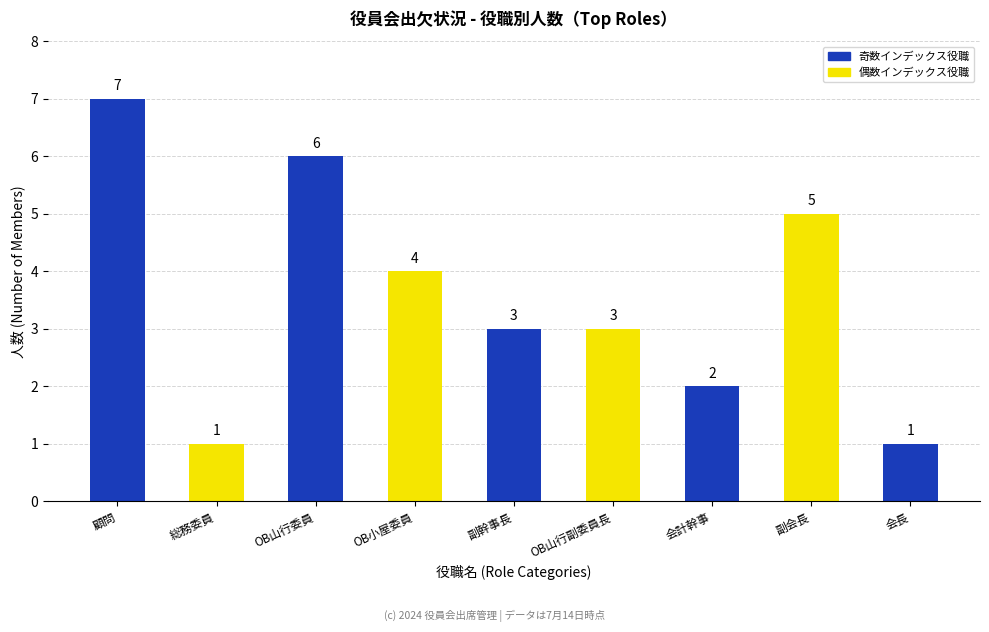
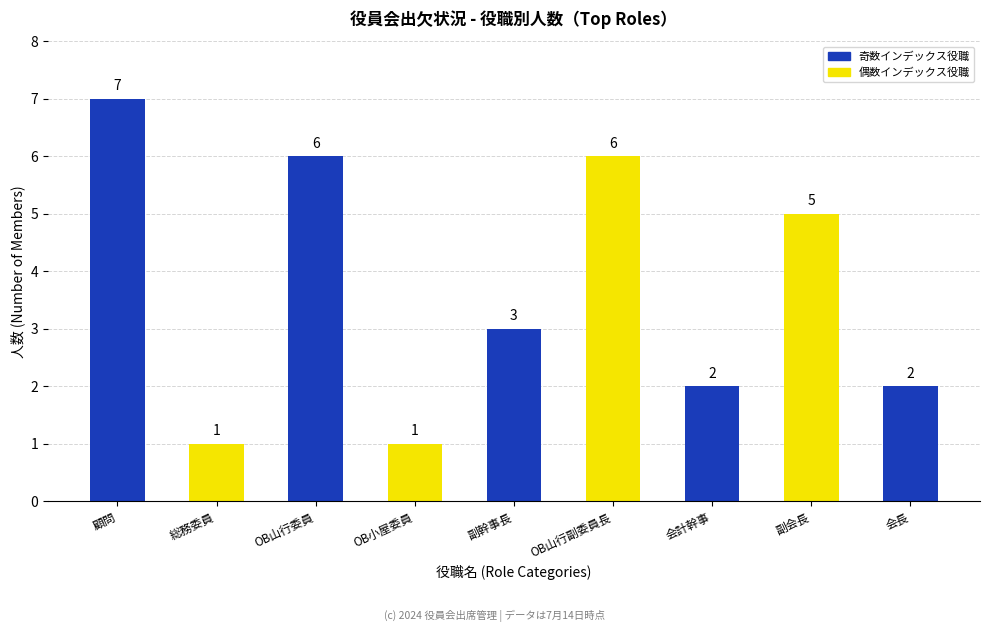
OB小屋委員: 4 -> 1
OB山行副委員長: 3 -> 6
会長: 1 -> 2
